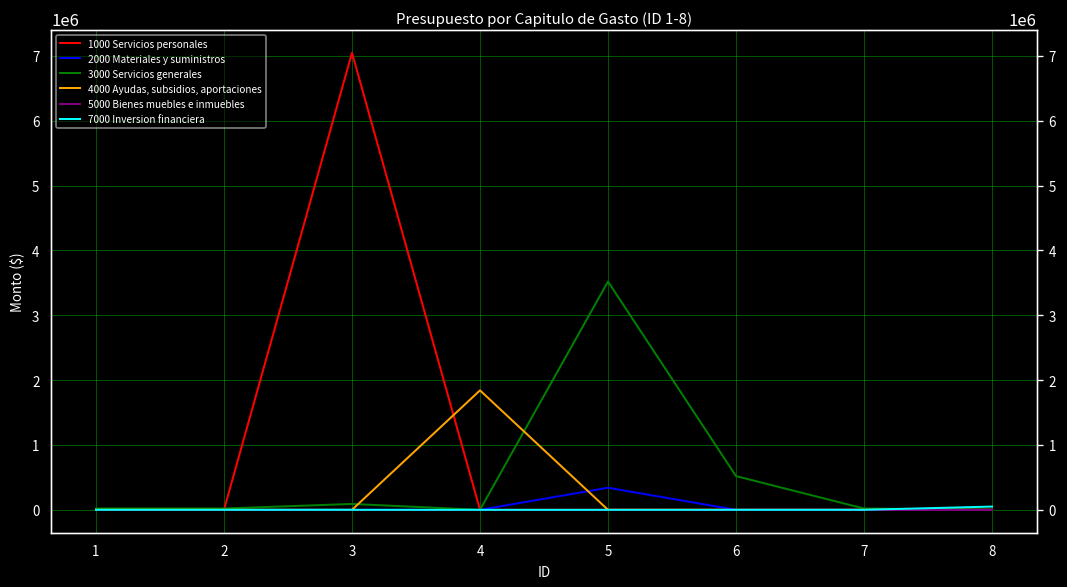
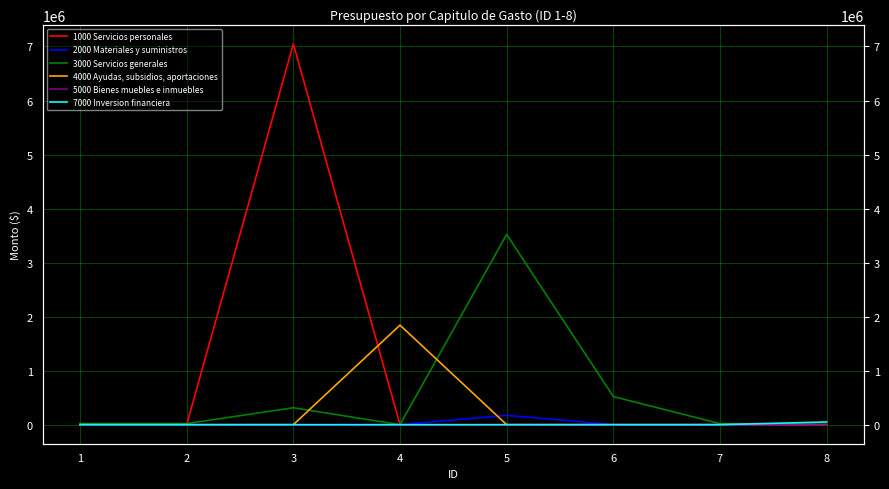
3000 Servicios generales, 3: 100000 -> 300000
2000 Materiales y suministros, 5: 300000 -> 200000
